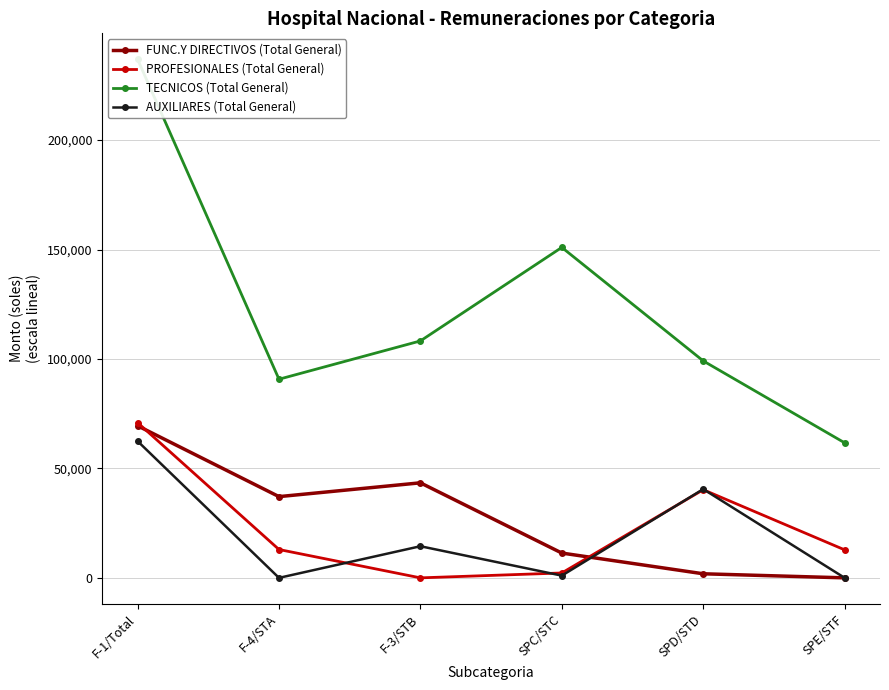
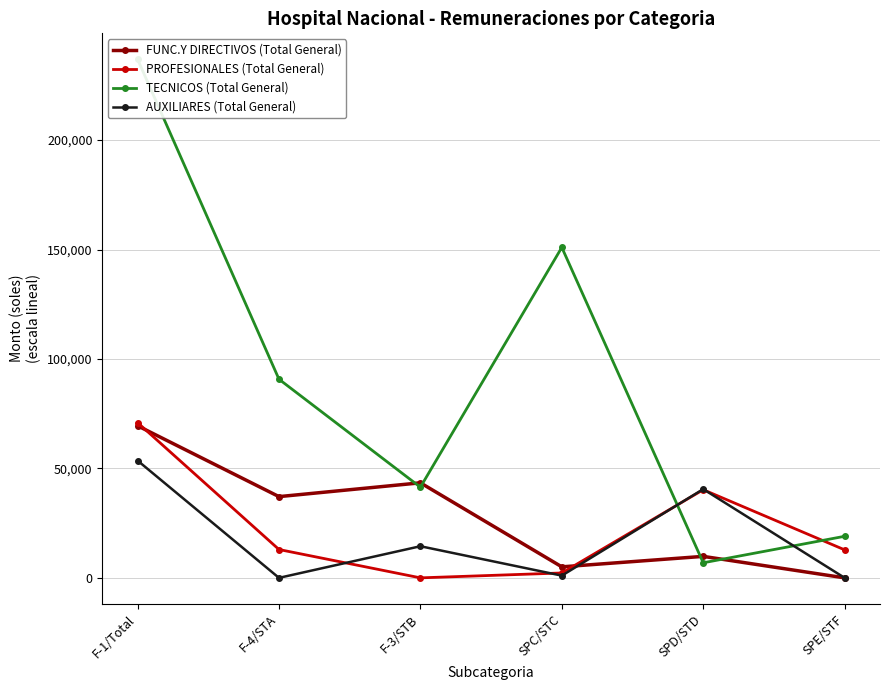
AUXILIARES (Total General), F-1/Total: 62,000 -> 54,000
TECNICOS (Total General), F-3/STB: 108,000 -> 41,000
FUNC.Y DIRECTIVOS (Total General), SPC/STC: 11,000 -> 5,000
FUNC.Y DIRECTIVOS (Total General), SPD/STD: 2,000 -> 10,000
TECNICOS (Total General), SPD/STD: 99,000 -> 7,000
TECNICOS (Total General), SPE/STF: 62,000 -> 19,000
